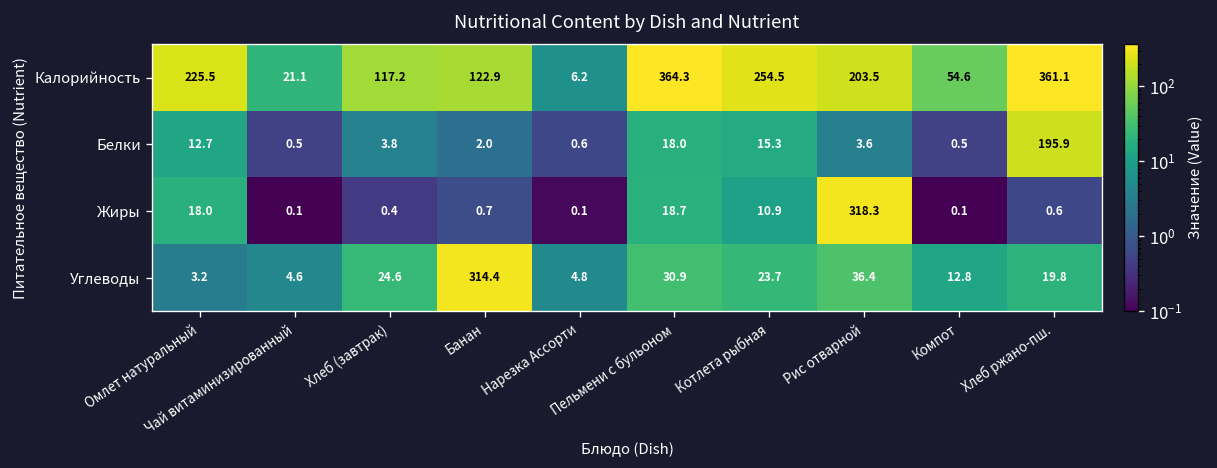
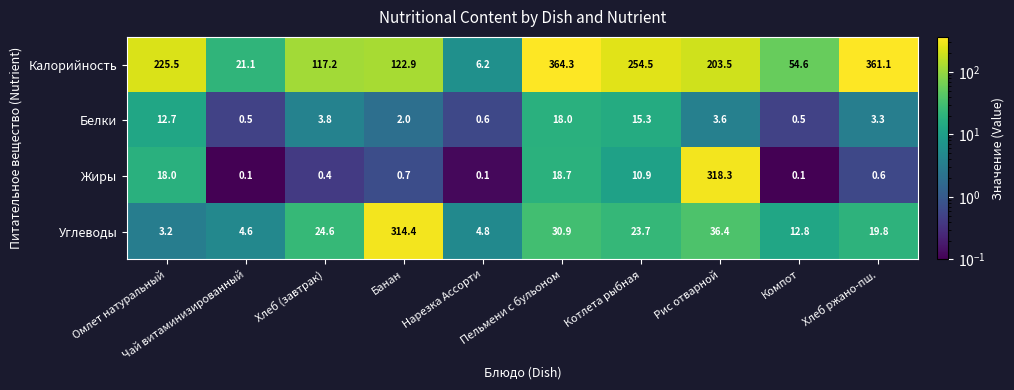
Белки, Хлеб ржано-пш.: 195.9 -> 3.3
